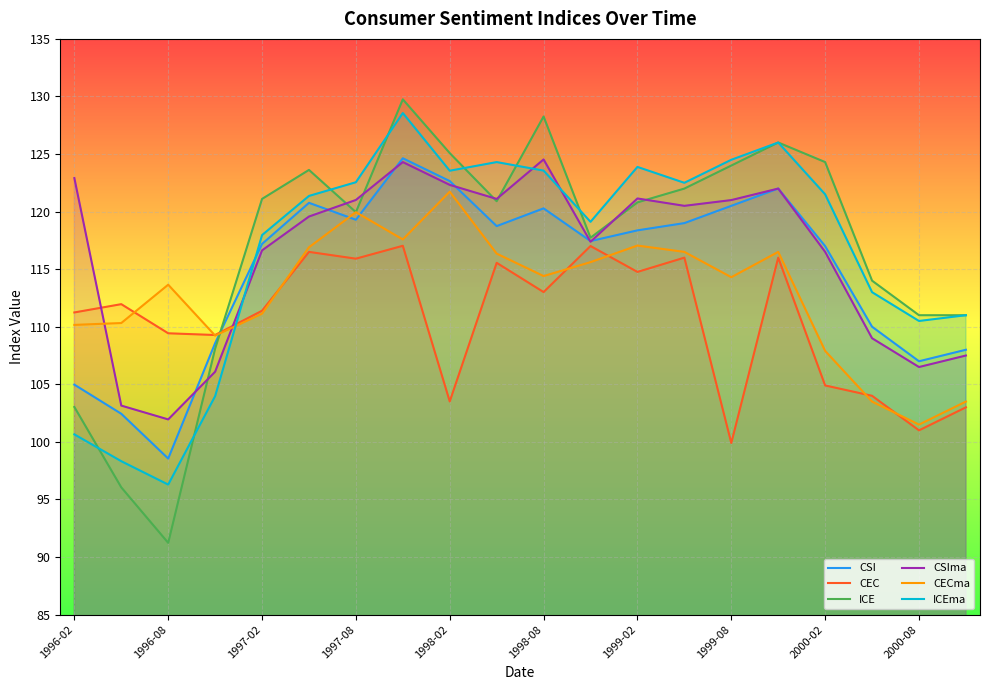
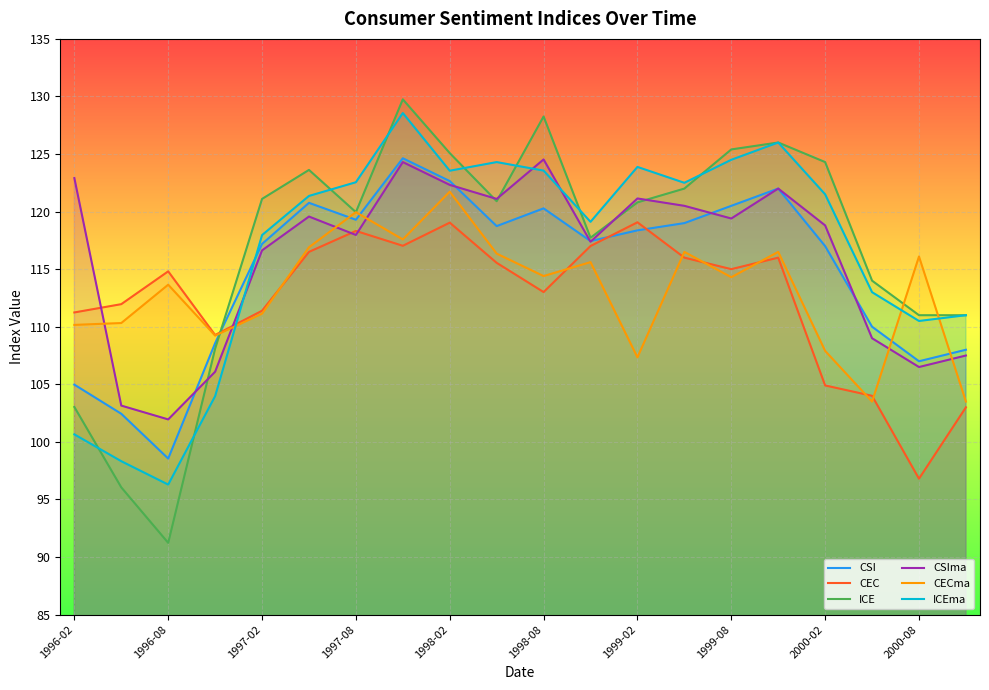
CEC, 1996-08: 109.4 -> 114.8
CEC, 1997-08: 115.9 -> 118.3
CSIma, 1997-08: 121.0 -> 118.0
CEC, 1998-02: 103.5 -> 119.0
CEC, 1999-02: 114.8 -> 119.1
CECma, 1999-02: 117.1 -> 107.3
CEC, 1999-08: 99.9 -> 115.0
ICE, 1999-08: 124.0 -> 125.4
CSIma, 1999-08: 121.0 -> 119.4
CSIma, 2000-02: 116.5 -> 118.8
CEC, 2000-08: 101.0 -> 96.8
CECma, 2000-08: 101.5 -> 116.1
